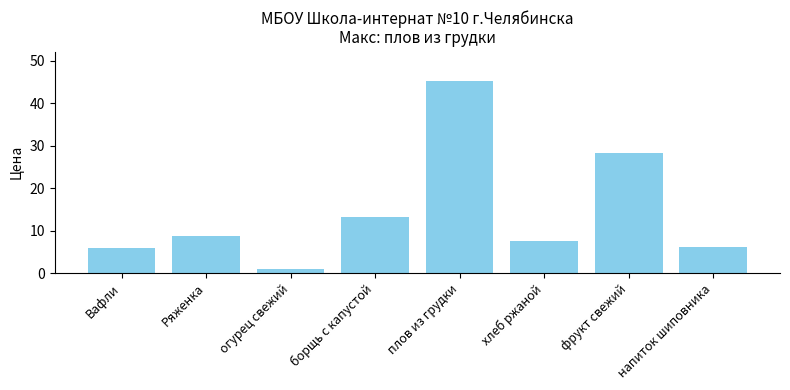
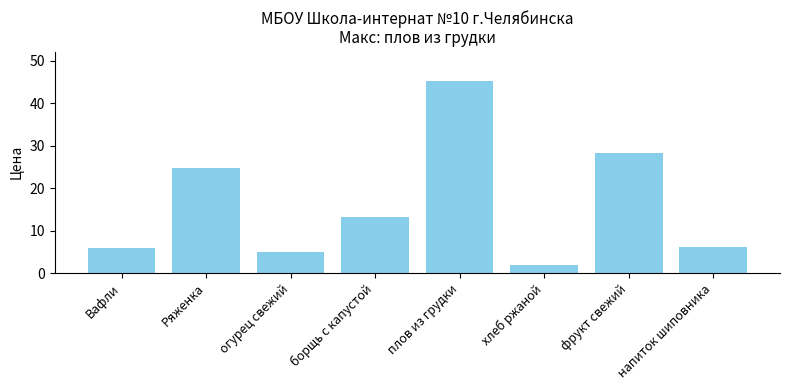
Ряженка: 9 -> 25
огурец свежий: 1 -> 5
хлеб ржаной: 8 -> 2
